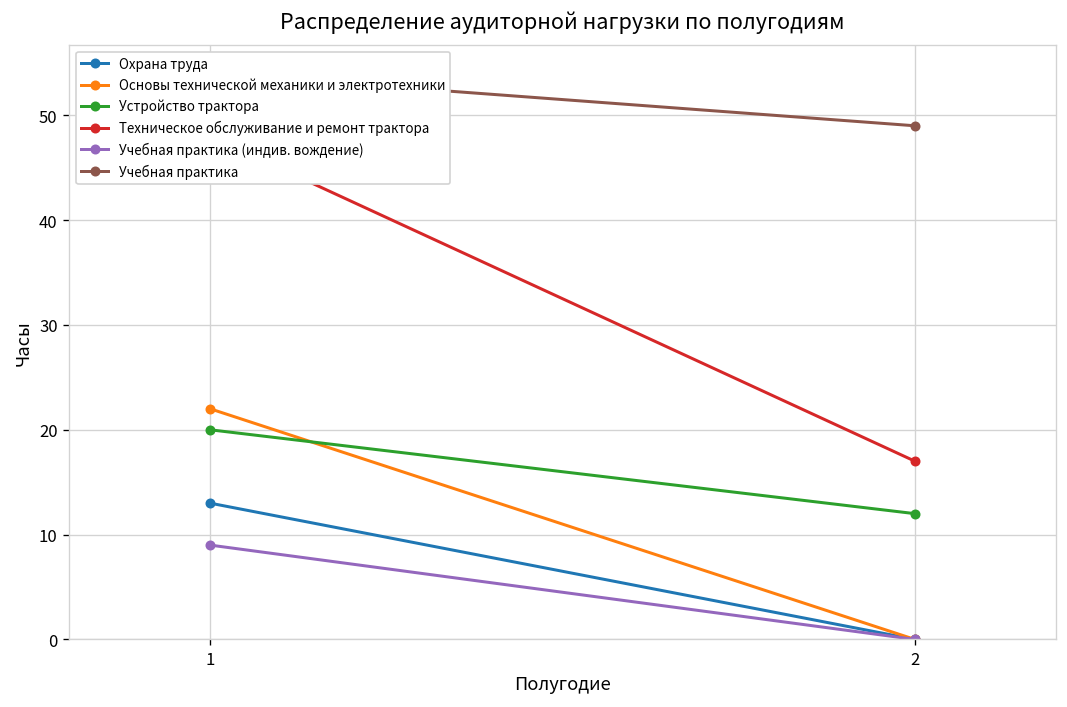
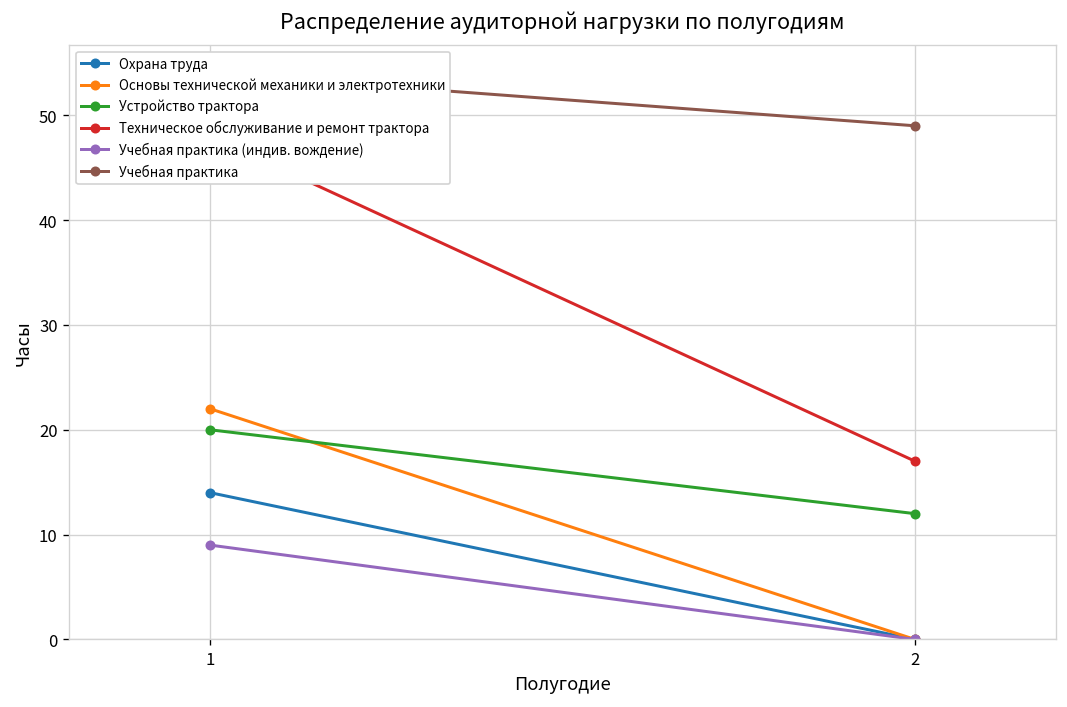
Охрана труда, 1: 13 -> 14
